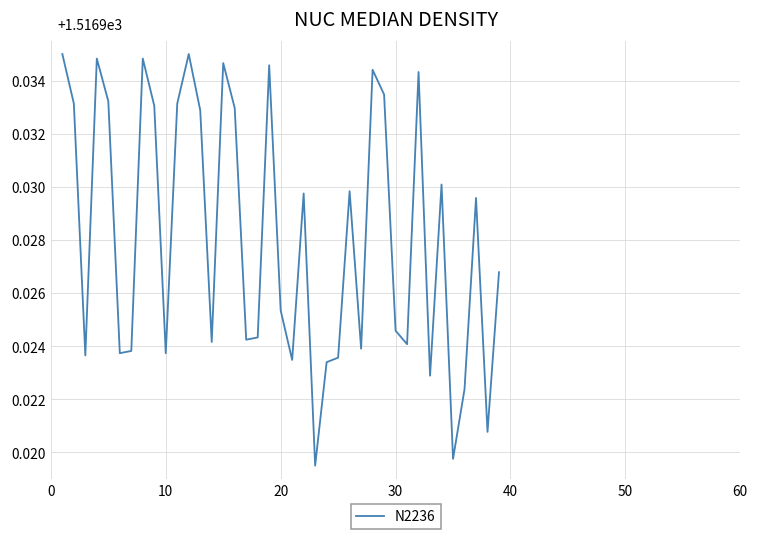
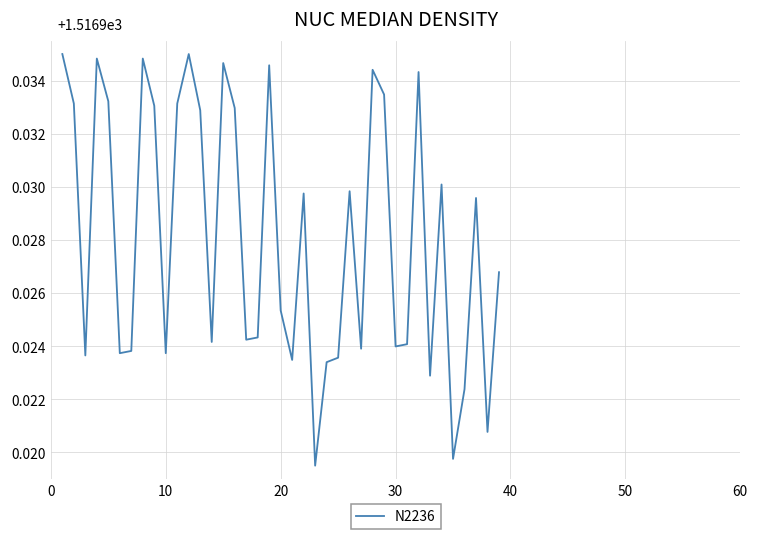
30: 0.0246 -> 0.0240
